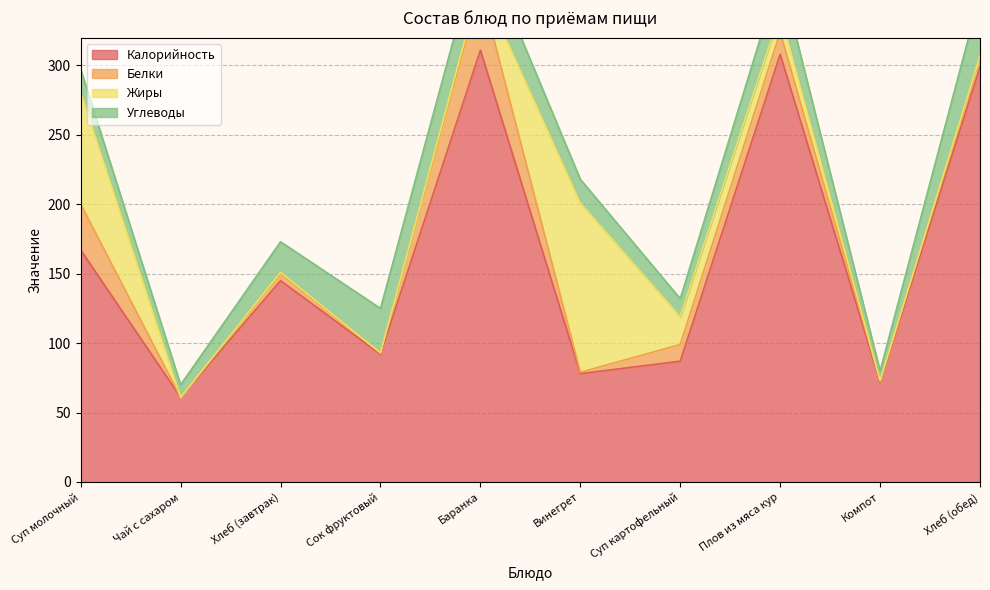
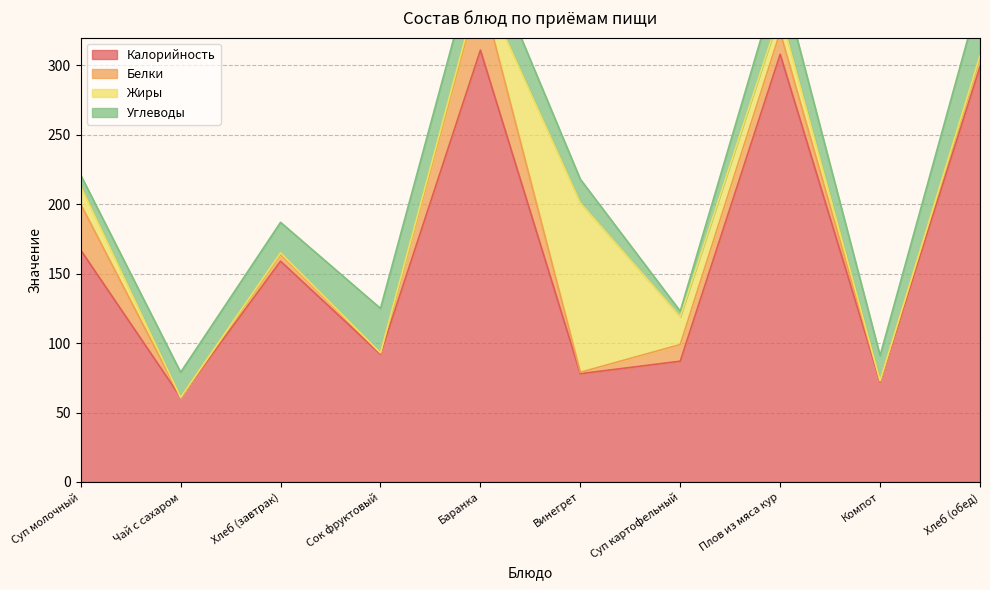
Жиры, Суп молочный: 81 -> 13
Углеводы, Суп молочный: 16 -> 8
Углеводы, Чай с сахаром: 9 -> 18
Калорийность, Хлеб (завтрак): 145 -> 159
Углеводы, Суп картофельный: 13 -> 4
Углеводы, Компот: 7 -> 18
